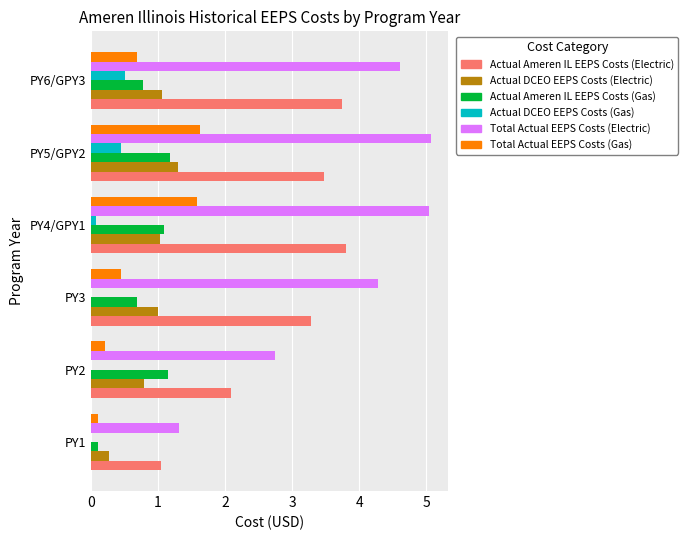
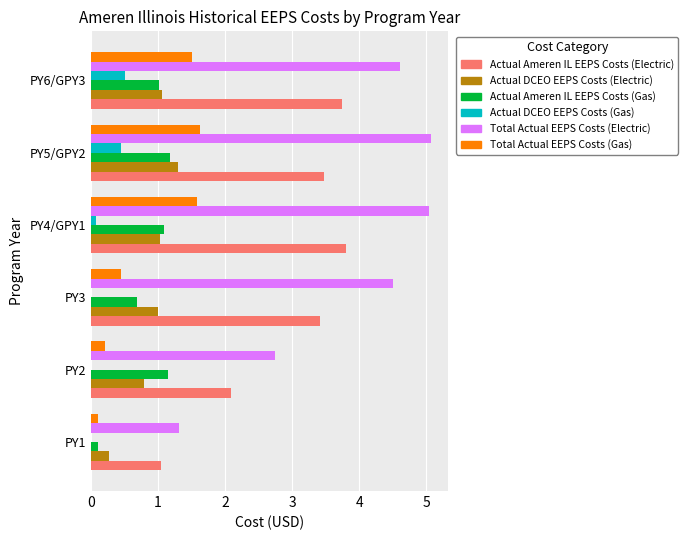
Total Actual EEPS Costs (Gas), PY6/GPY3: 0.7 -> 1.5
Actual Ameren IL EEPS Costs (Gas), PY6/GPY3: 0.8 -> 1.0
Total Actual EEPS Costs (Electric), PY3: 4.3 -> 4.5
Actual Ameren IL EEPS Costs (Electric), PY3: 3.3 -> 3.4
